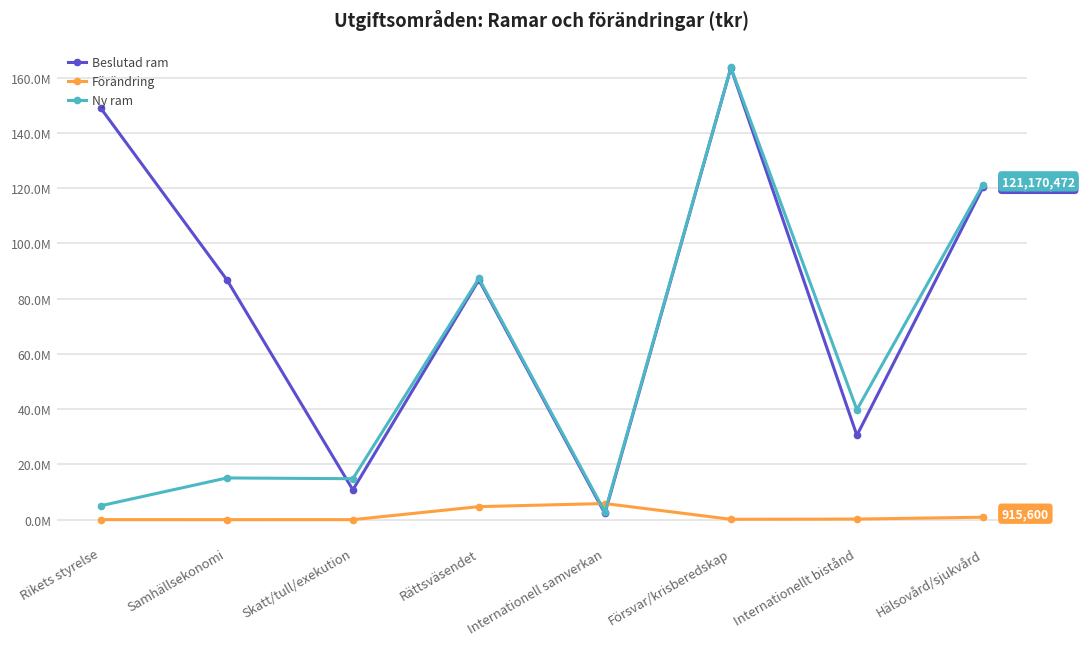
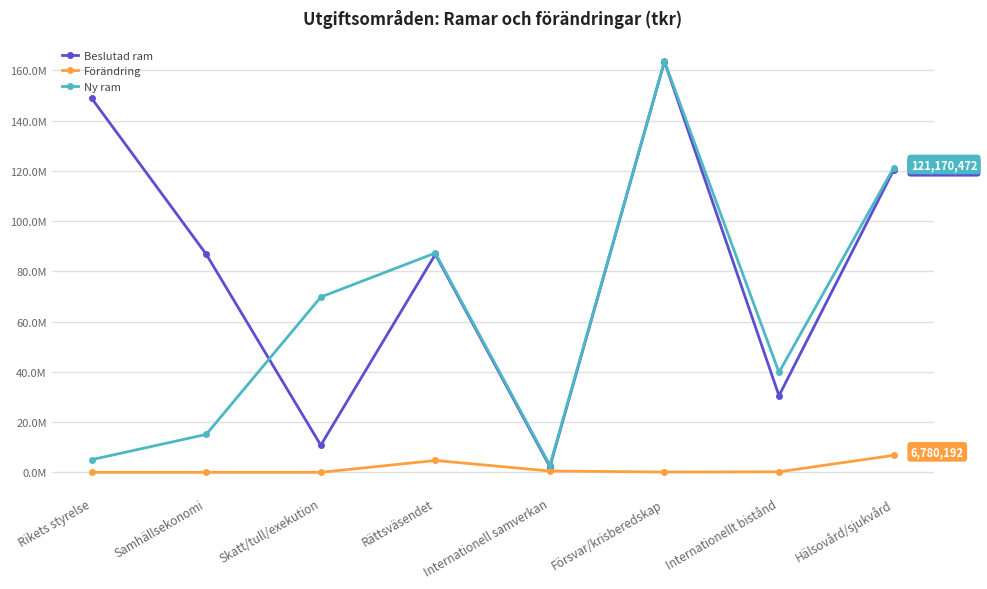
Ny ram, Skatt/tull/exekution: 15000000 -> 70000000
Förändring, Internationell samverkan: 6000000 -> 1000000
Förändring, Hälsovård/sjukvård: 915,600 -> 6,780,192
